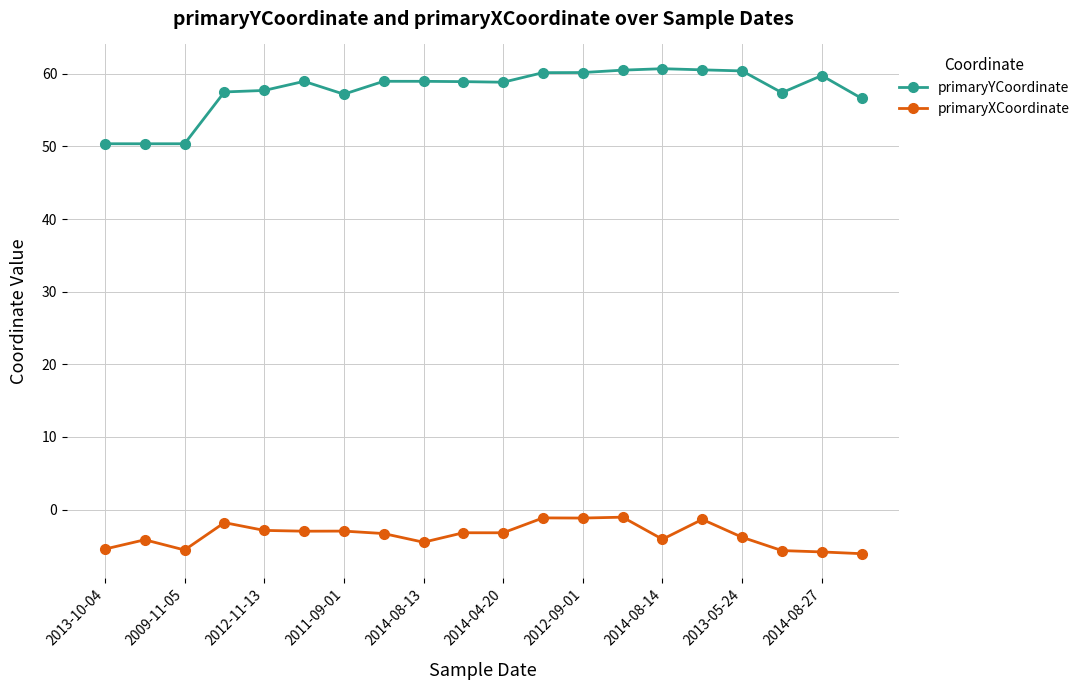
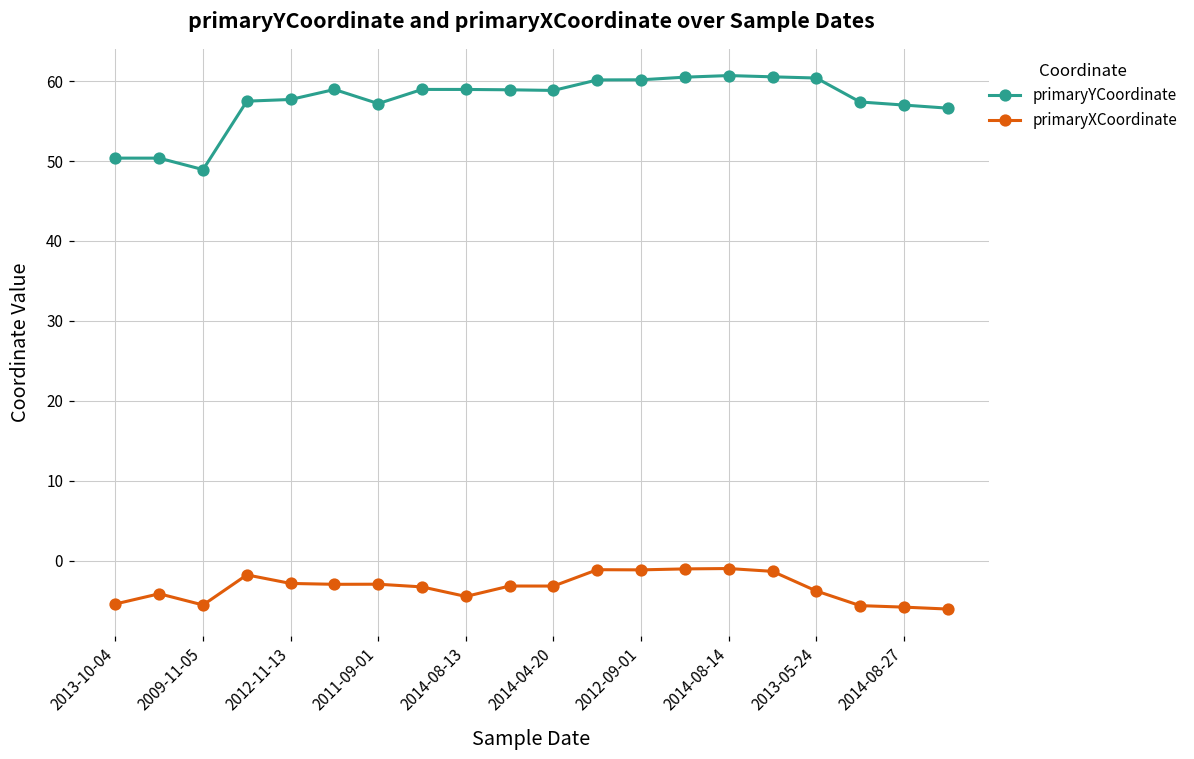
primaryYCoordinate, 2009-11-05: 50 -> 49
primaryXCoordinate, 2014-08-14: -4 -> -1
primaryYCoordinate, 2014-08-27: 60 -> 57
